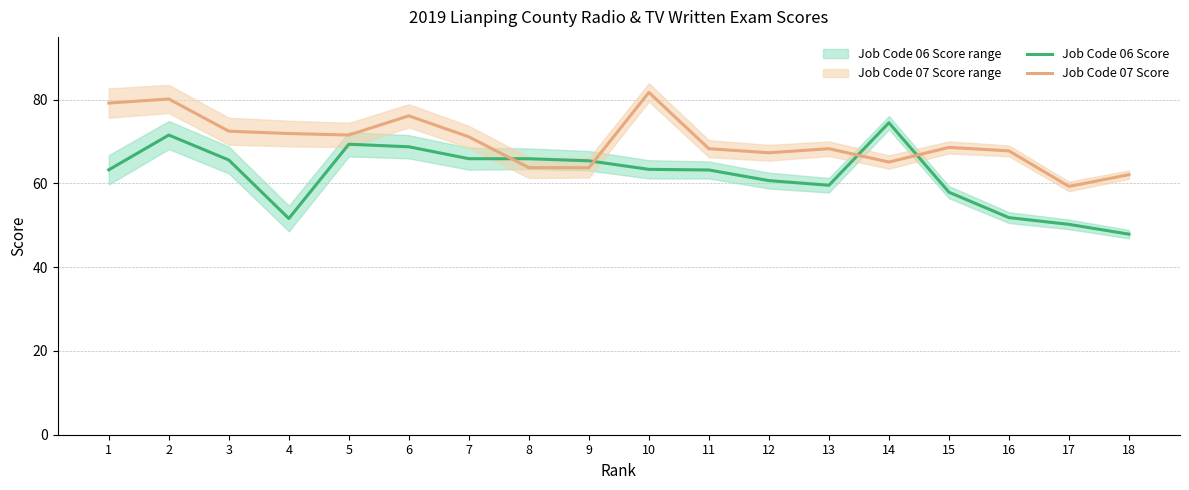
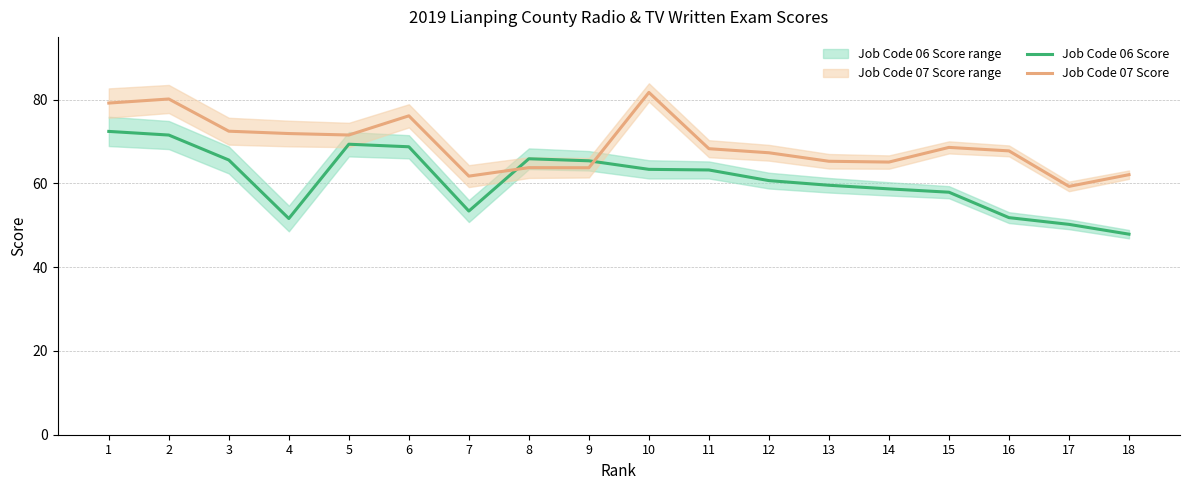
Job Code 06 Score, 1: 63 -> 72
Job Code 06 Score, 7: 66 -> 53
Job Code 07 Score, 7: 71 -> 62
Job Code 07 Score, 13: 68 -> 65
Job Code 06 Score, 14: 75 -> 59
